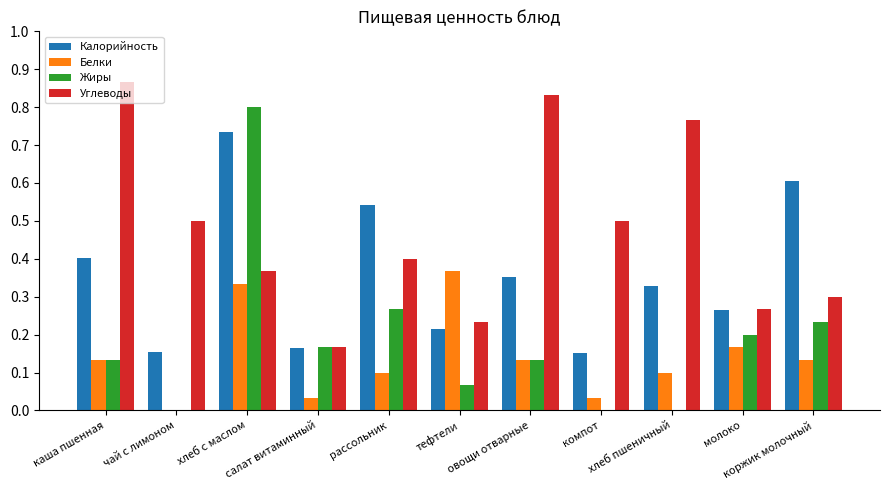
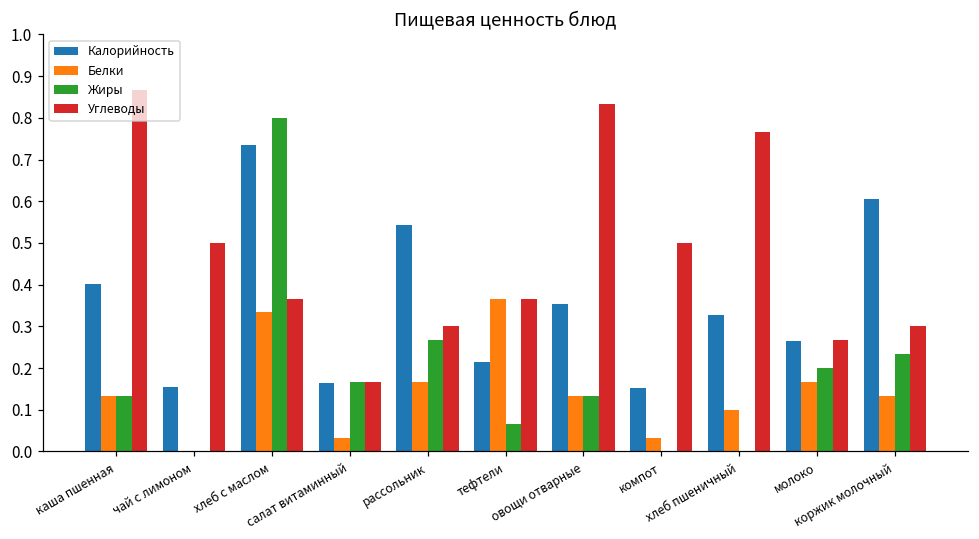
Белки, рассольник: 0.10 -> 0.17
Углеводы, рассольник: 0.40 -> 0.30
Углеводы, тефтели: 0.23 -> 0.37
